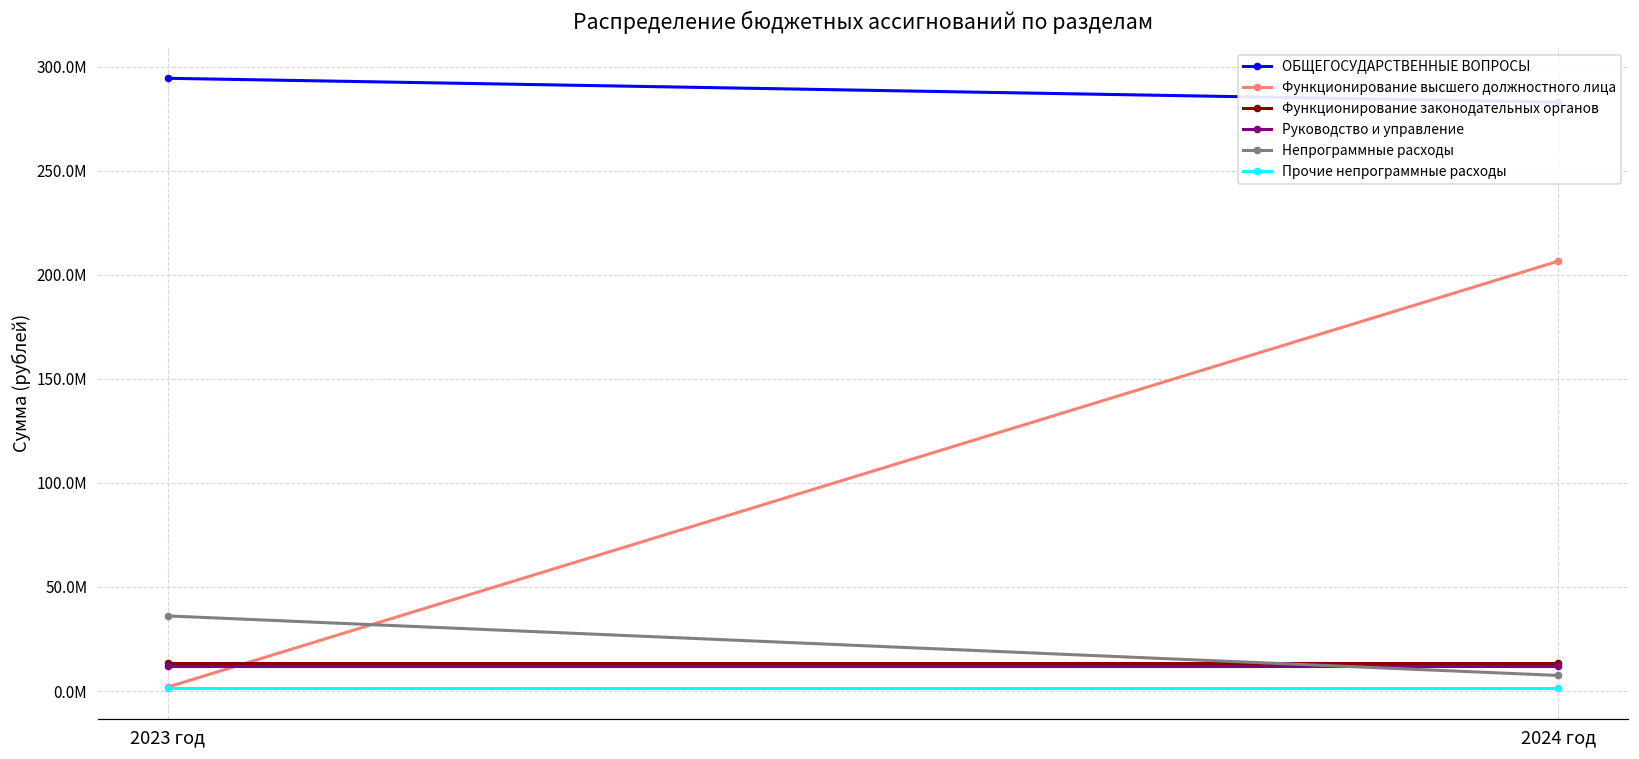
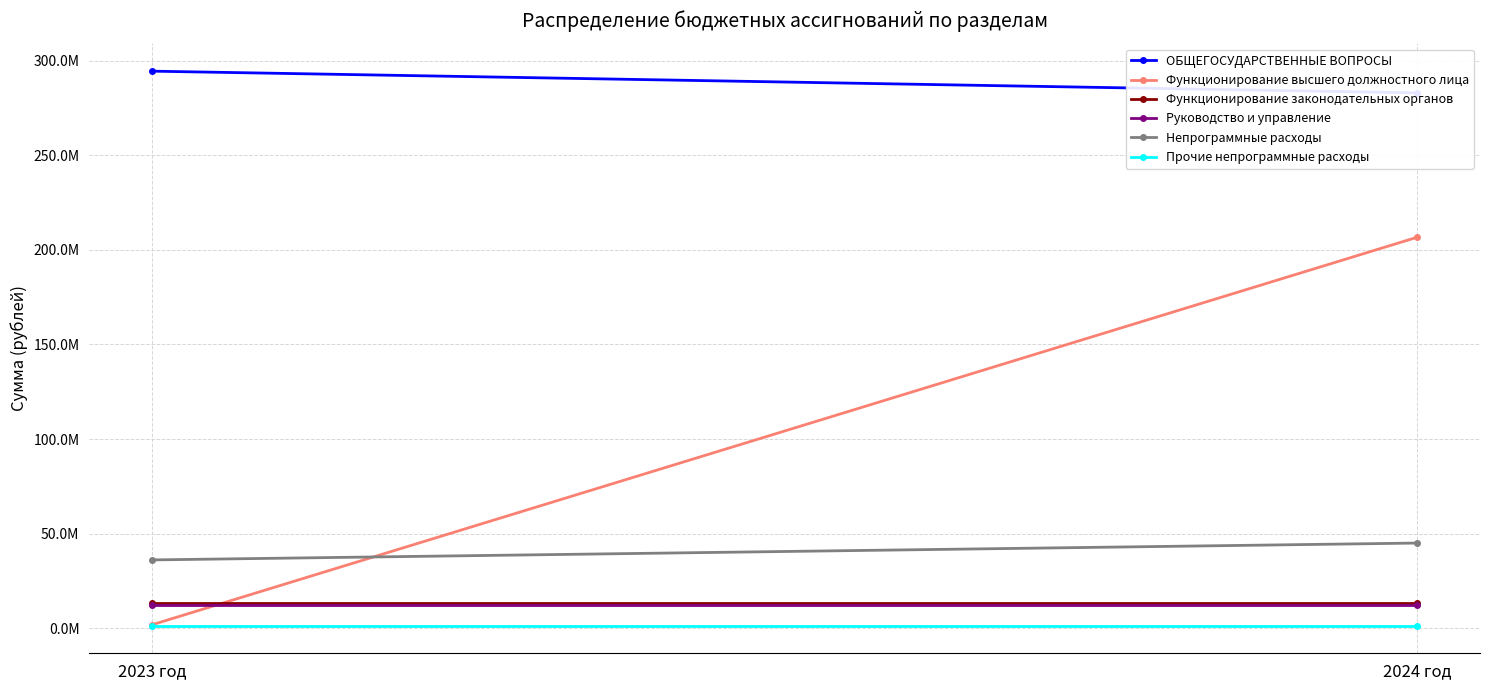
Непрограммные расходы, 2024 год: 7000000 -> 45000000
